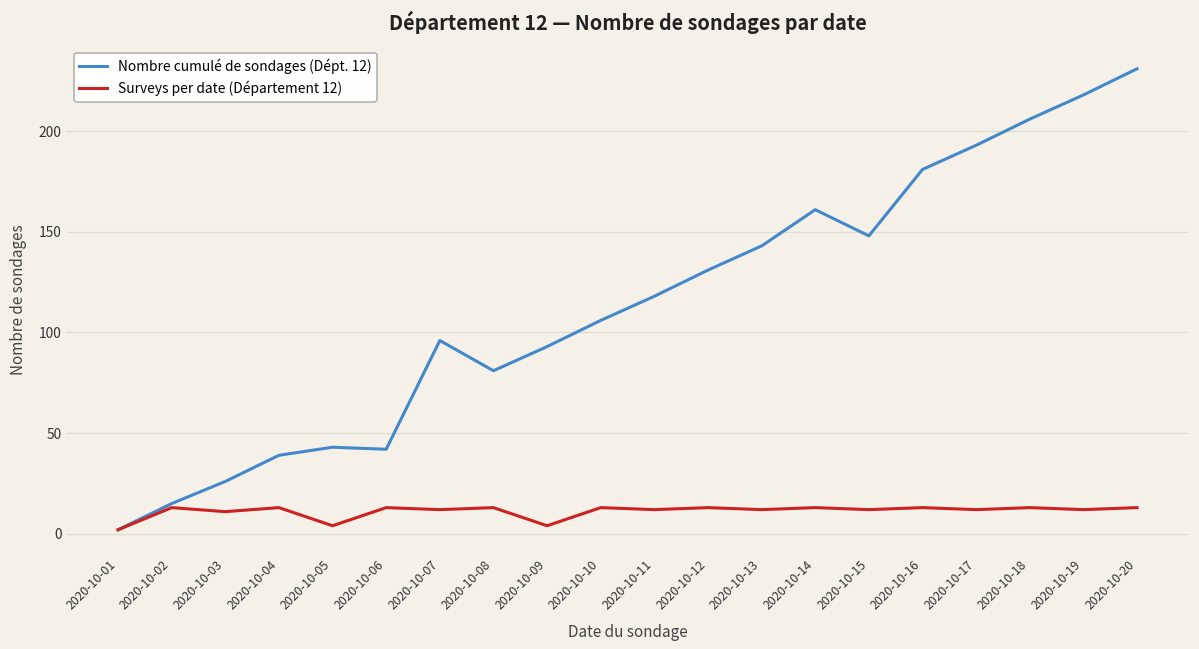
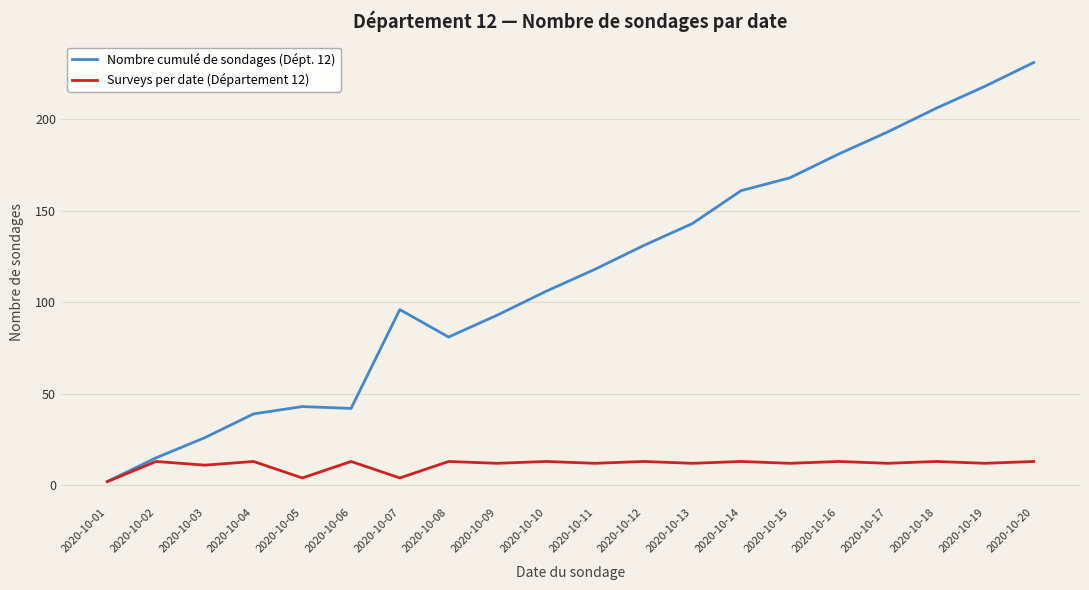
Surveys per date (Département 12), 2020-10-07: 12 -> 4
Surveys per date (Département 12), 2020-10-09: 4 -> 12
Nombre cumulé de sondages (Dépt. 12), 2020-10-15: 148 -> 168
